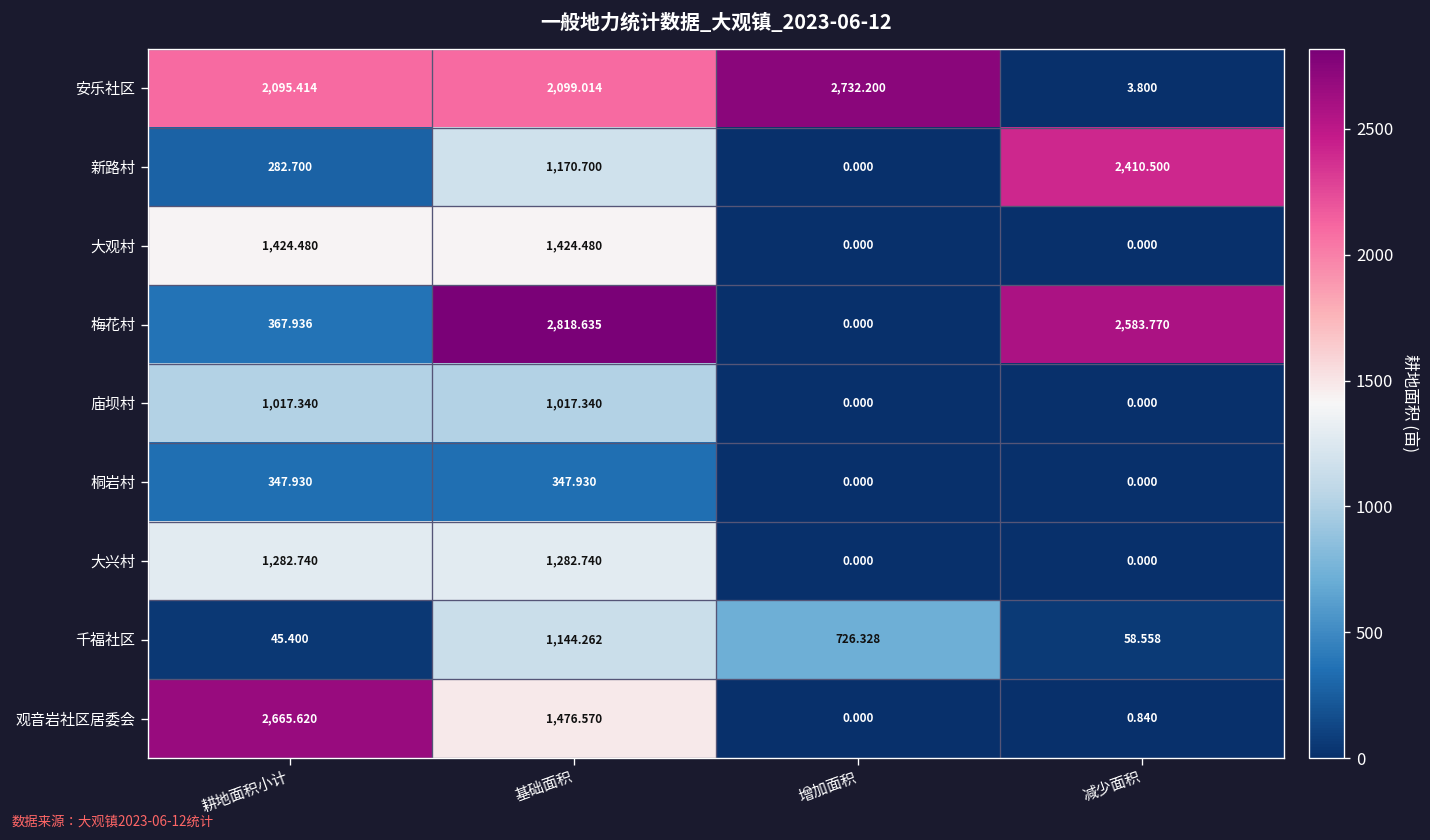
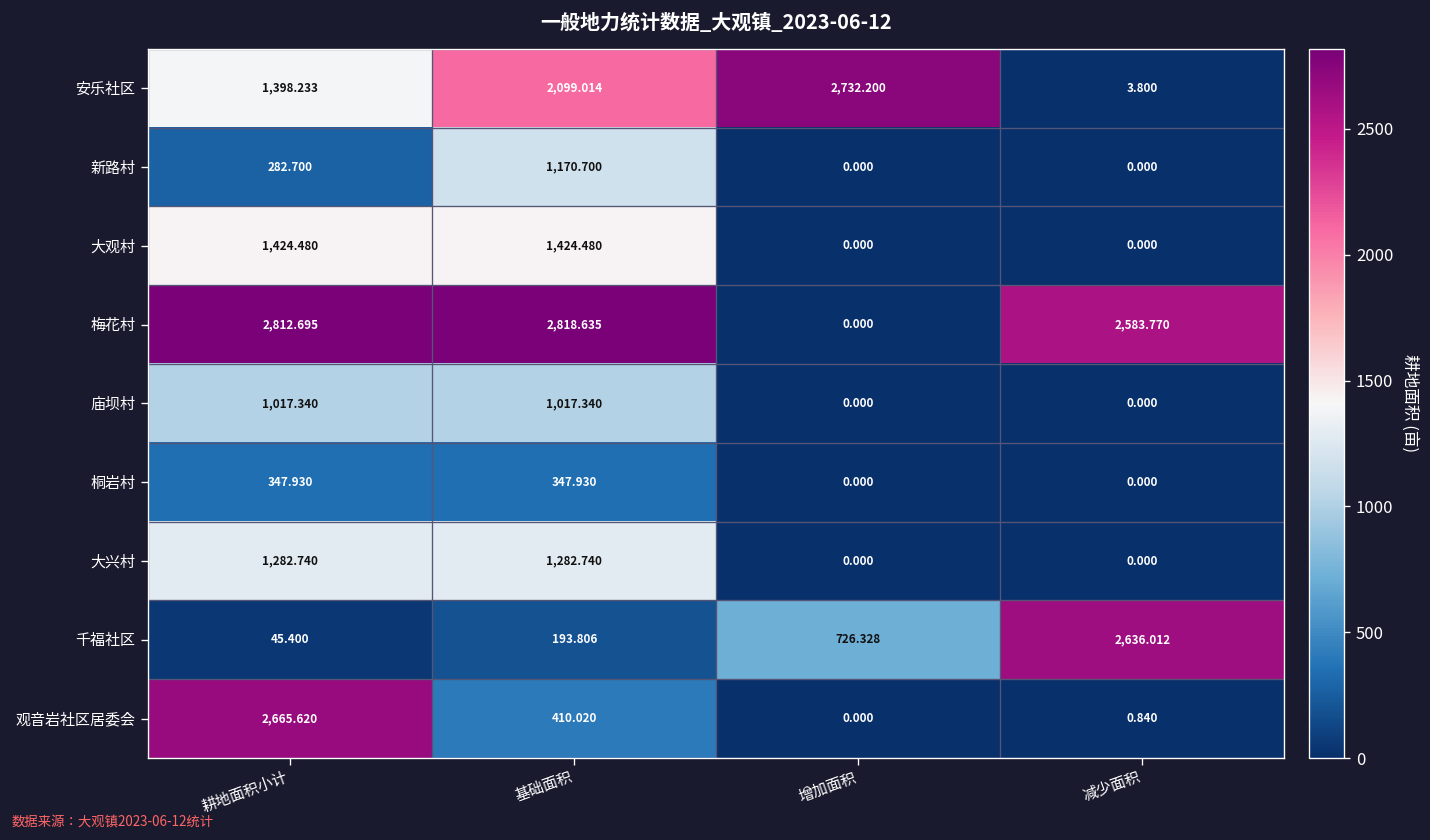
安乐社区, 耕地面积小计: 2,095.414 -> 1,398.233
新路村, 减少面积: 2,410.500 -> 0.000
梅花村, 耕地面积小计: 367.936 -> 2,812.695
千福社区, 基础面积: 1,144.262 -> 193.806
千福社区, 减少面积: 58.558 -> 2,636.012
观音岩社区居委会, 基础面积: 1,476.570 -> 410.020
